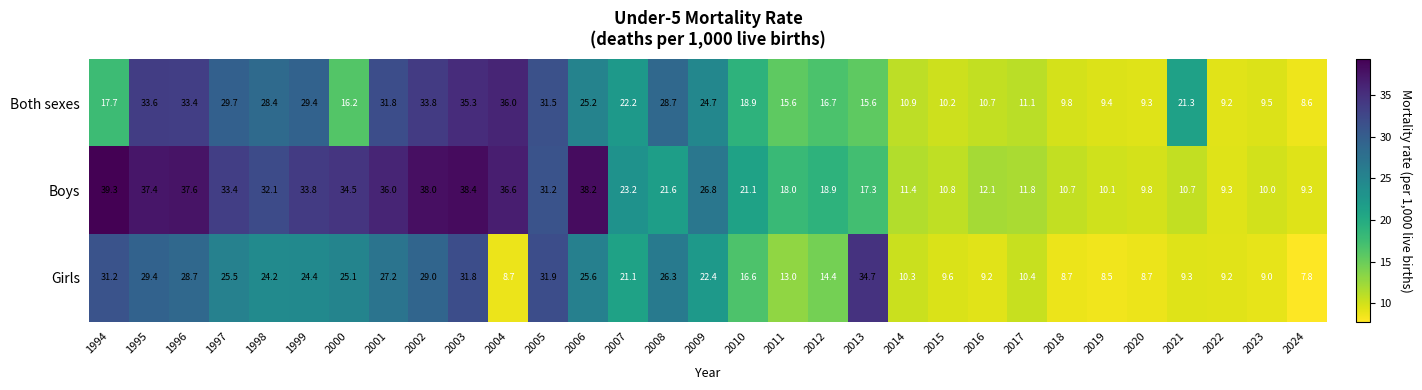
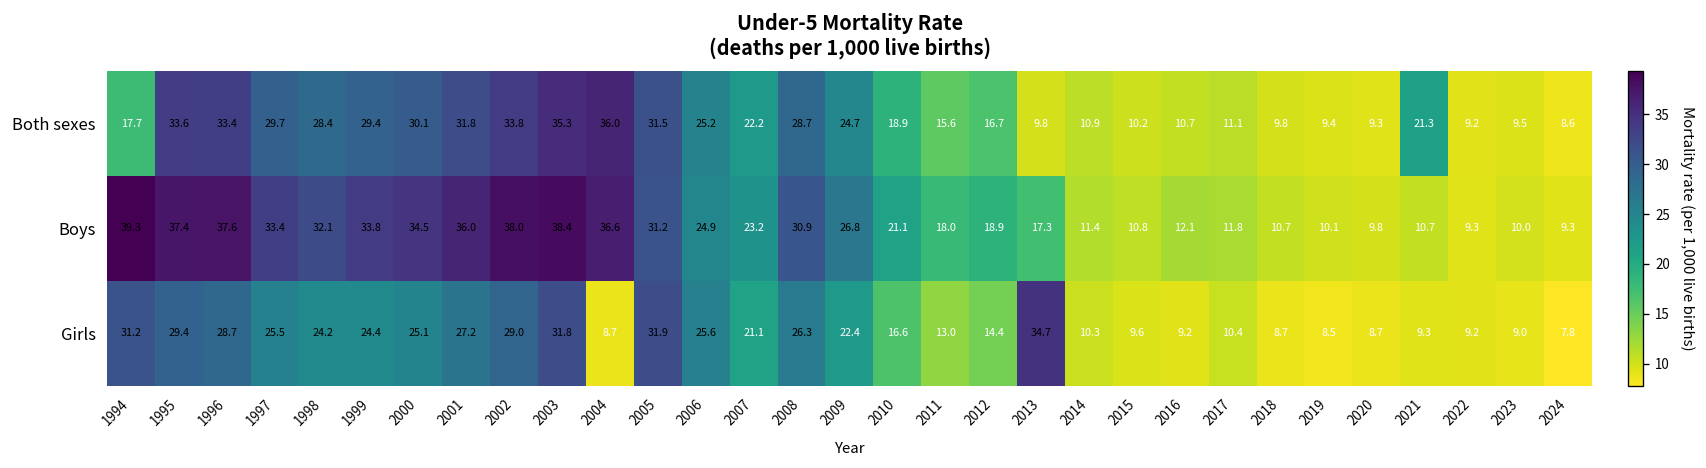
Both sexes, 2000: 16.2 -> 30.1
Both sexes, 2013: 15.6 -> 9.8
Boys, 2006: 38.2 -> 24.9
Boys, 2008: 21.6 -> 30.9
